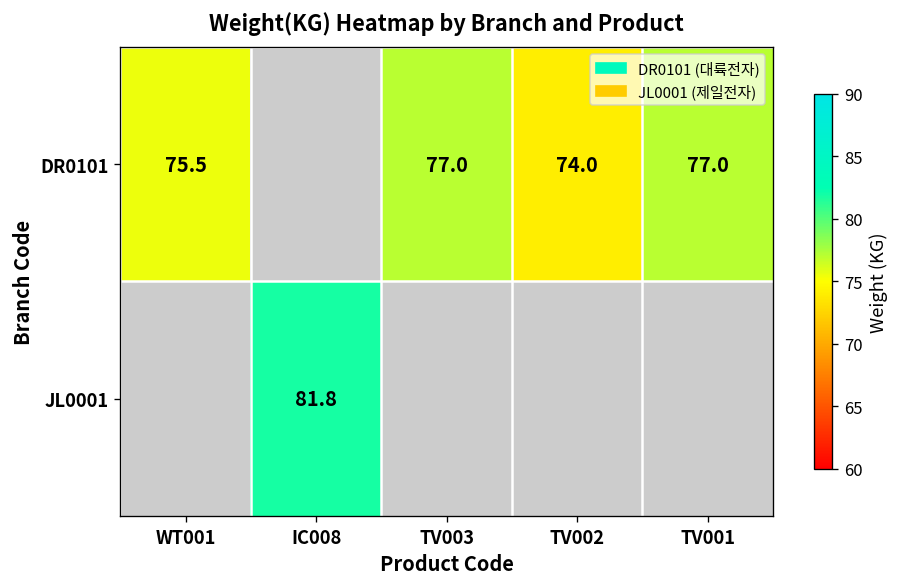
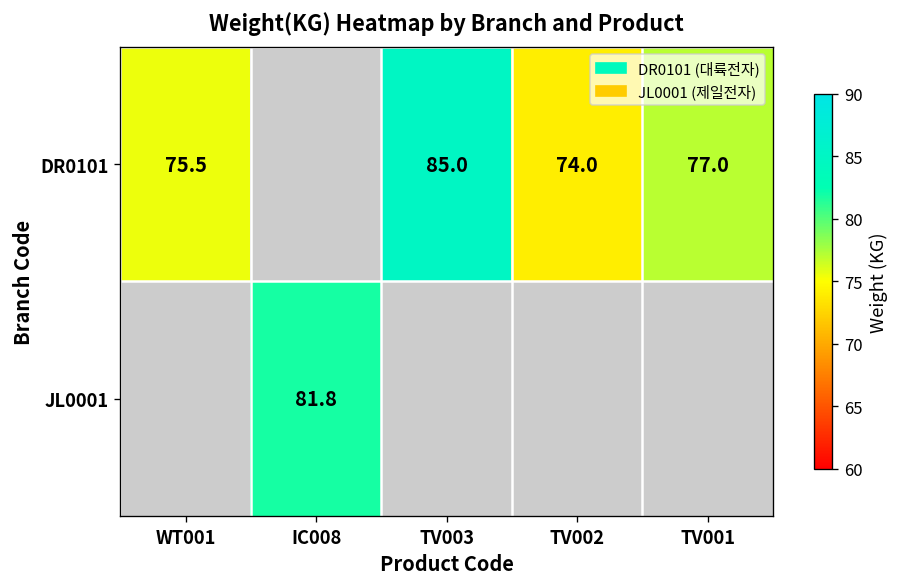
DR0101, TV003: 77.0 -> 85.0
